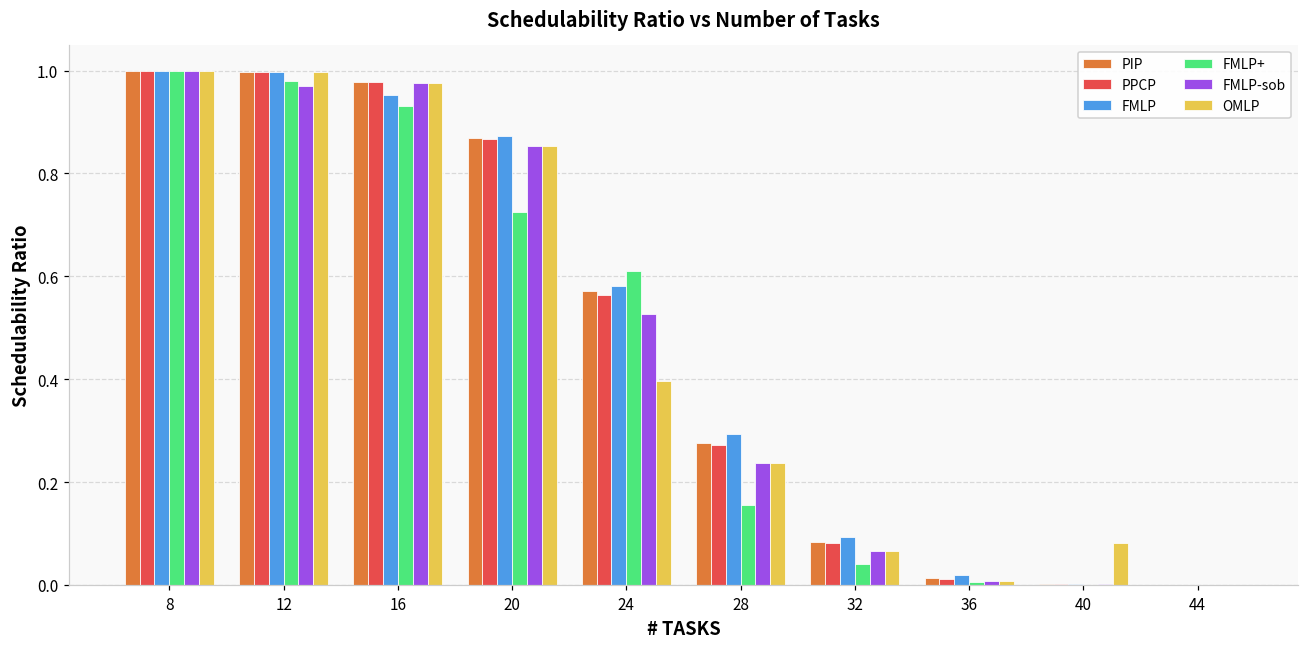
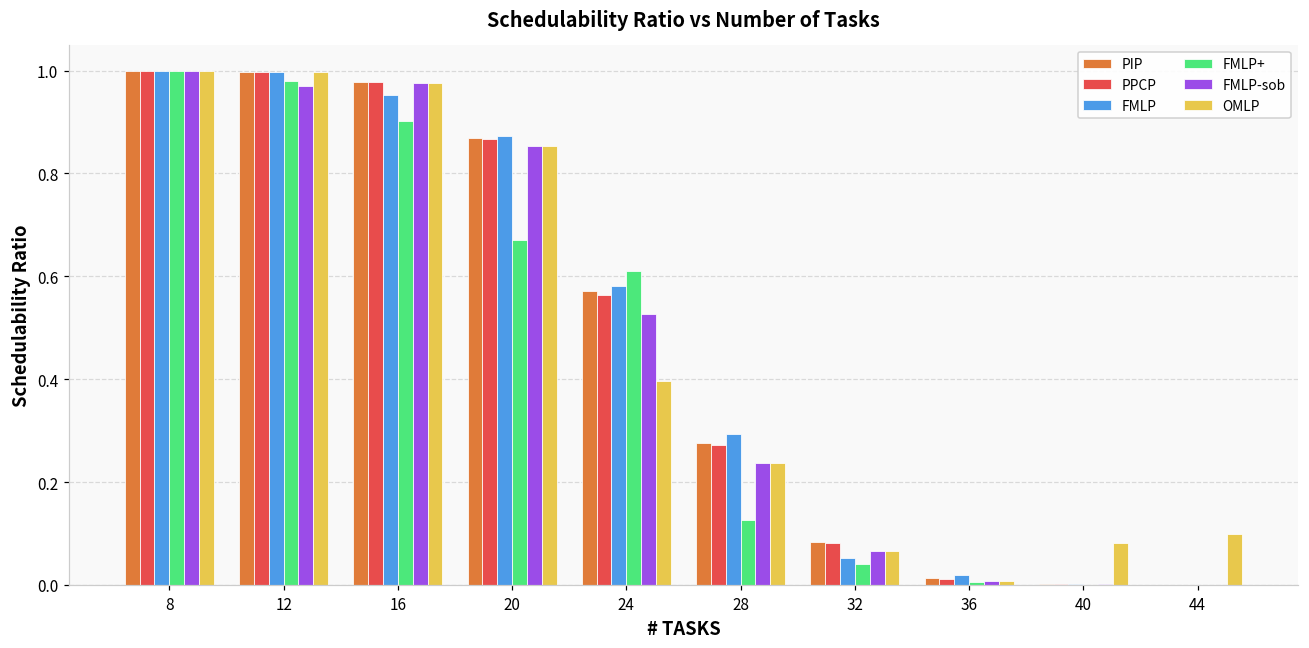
FMLP+, 16: 0.93 -> 0.90
FMLP+, 20: 0.73 -> 0.67
FMLP+, 28: 0.16 -> 0.13
FMLP, 32: 0.09 -> 0.05
OMLP, 44: 0.0 -> 0.1
